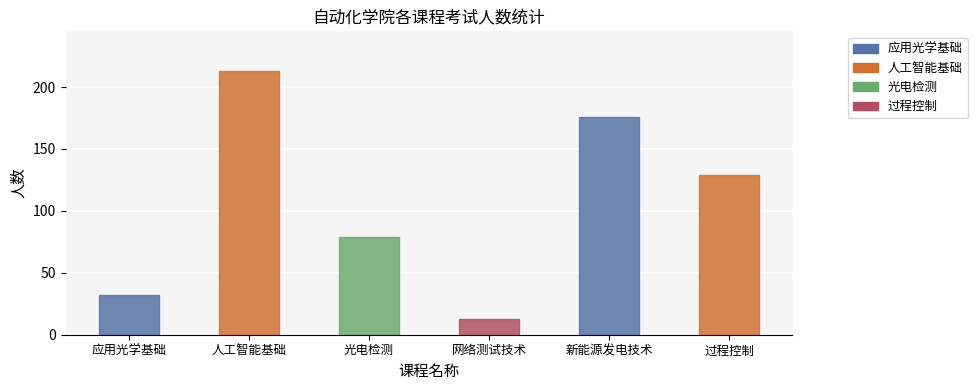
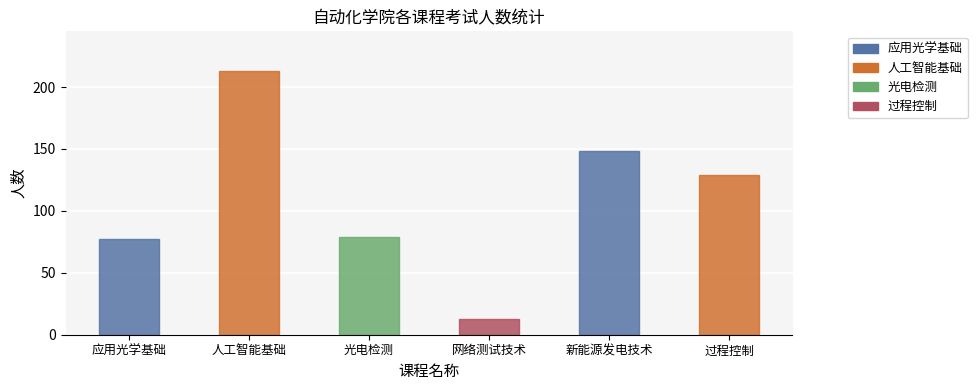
应用光学基础: 32 -> 77
新能源发电技术: 176 -> 148
